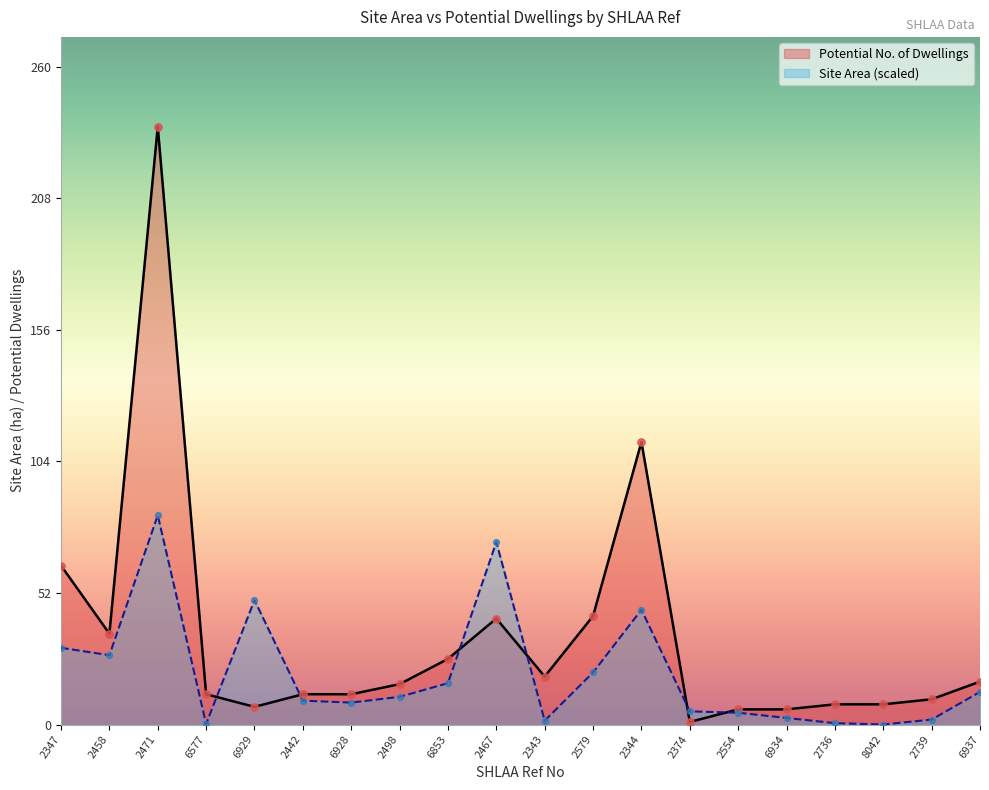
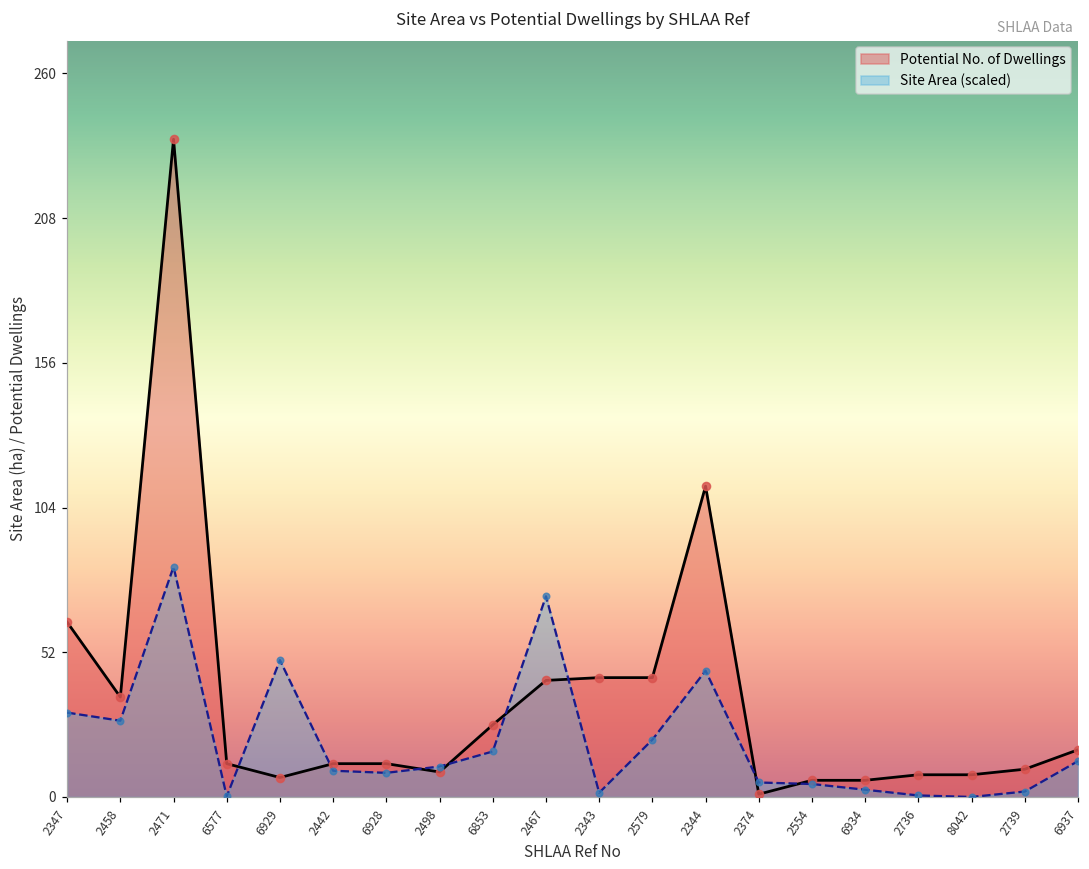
Potential No. of Dwellings, 2498: 16 -> 9
Potential No. of Dwellings, 2343: 19 -> 43
